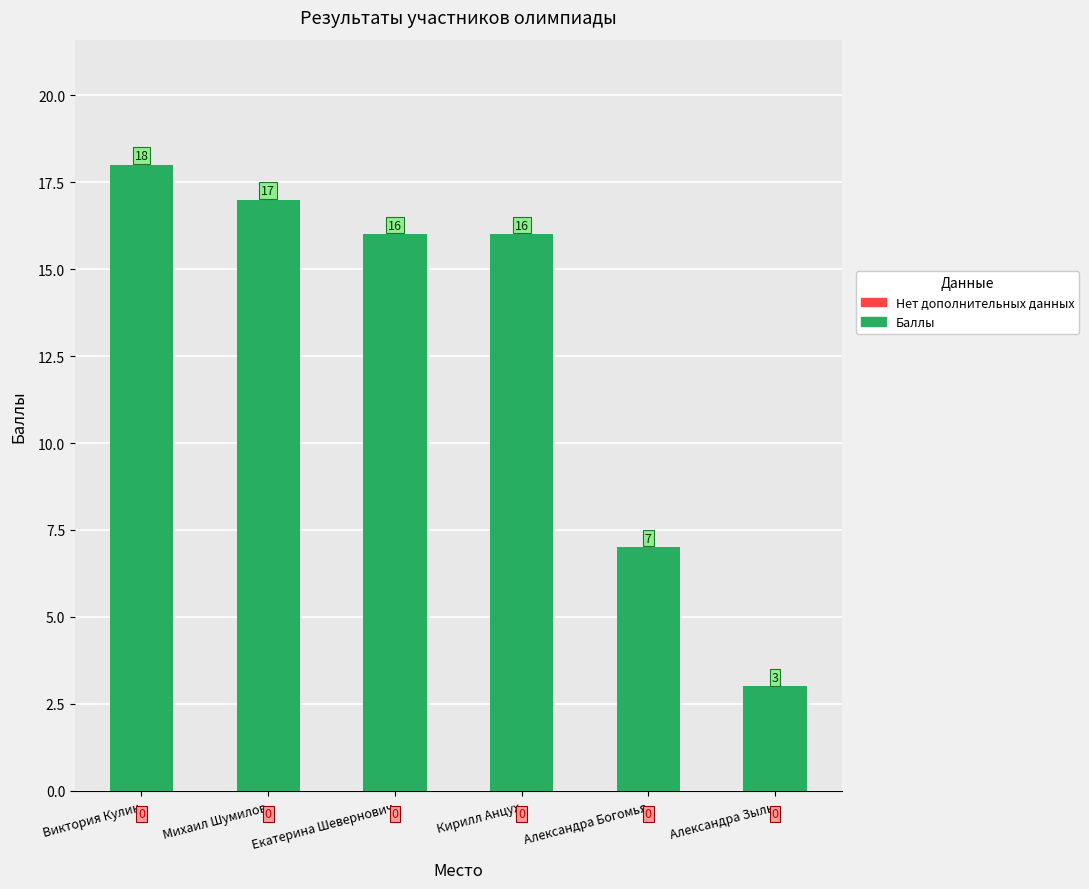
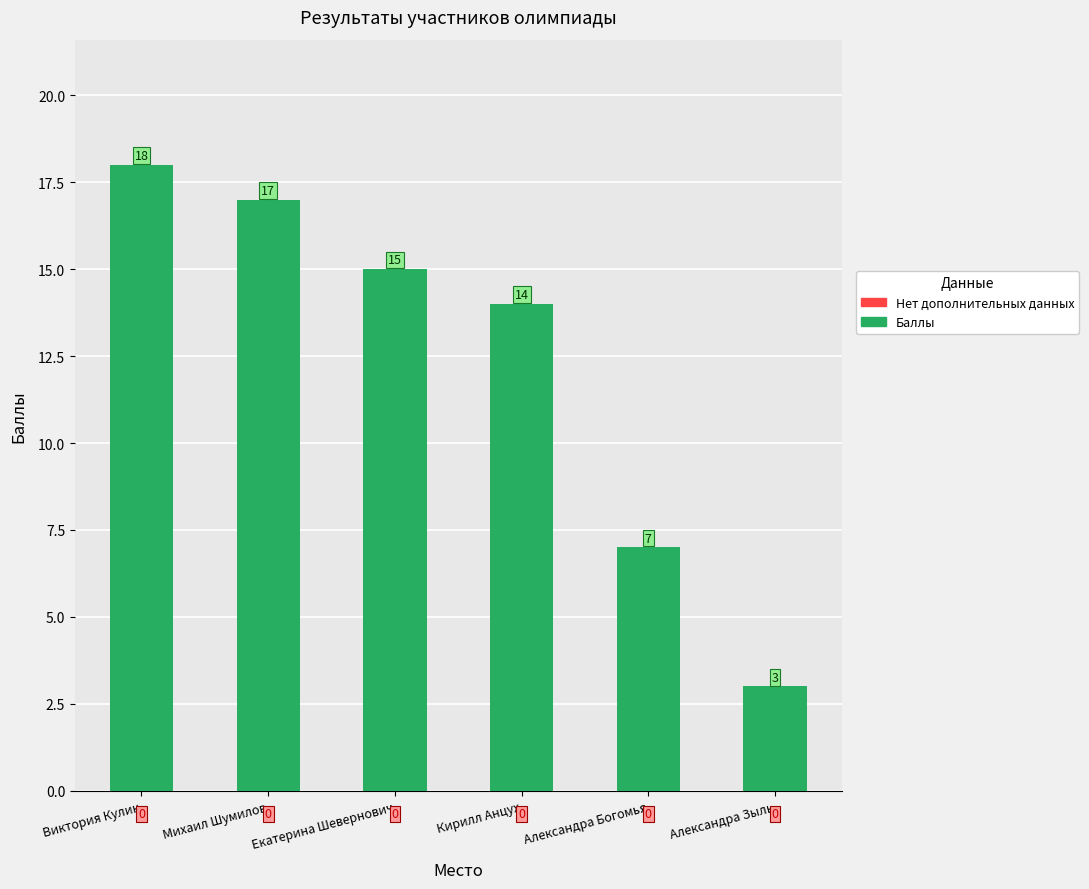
Екатерина Шевернович: 16 -> 15
Кирилл Анцух: 16 -> 14
